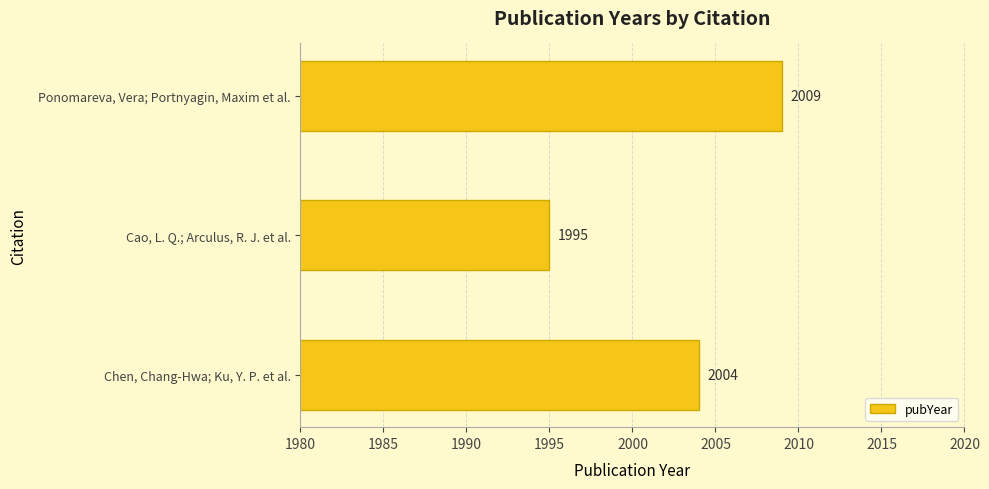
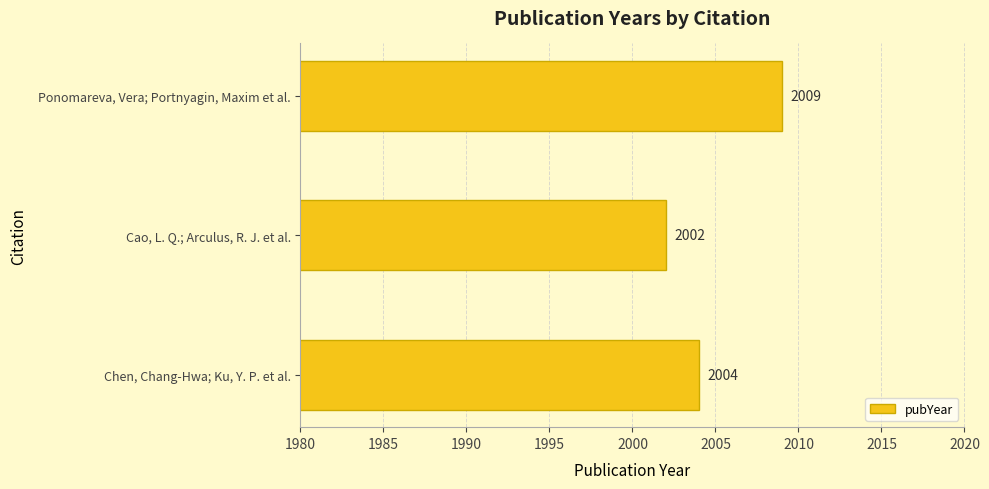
Cao, L. Q.; Arculus, R. J. et al.: 1995 -> 2002
